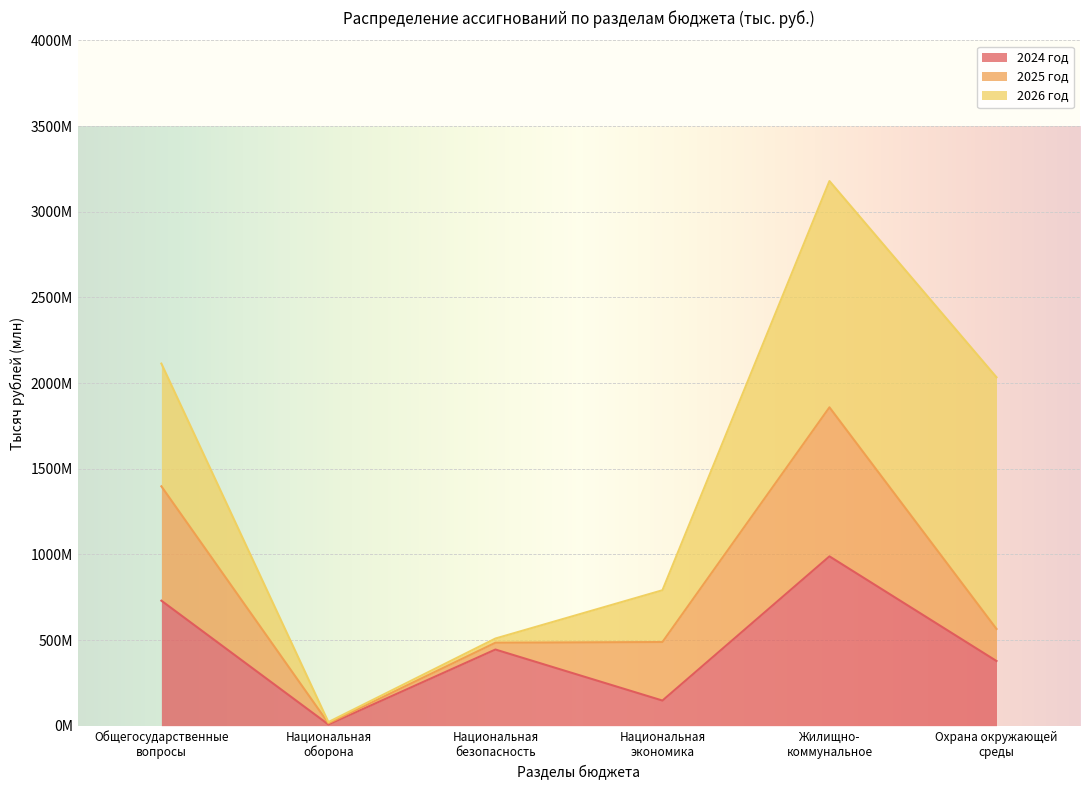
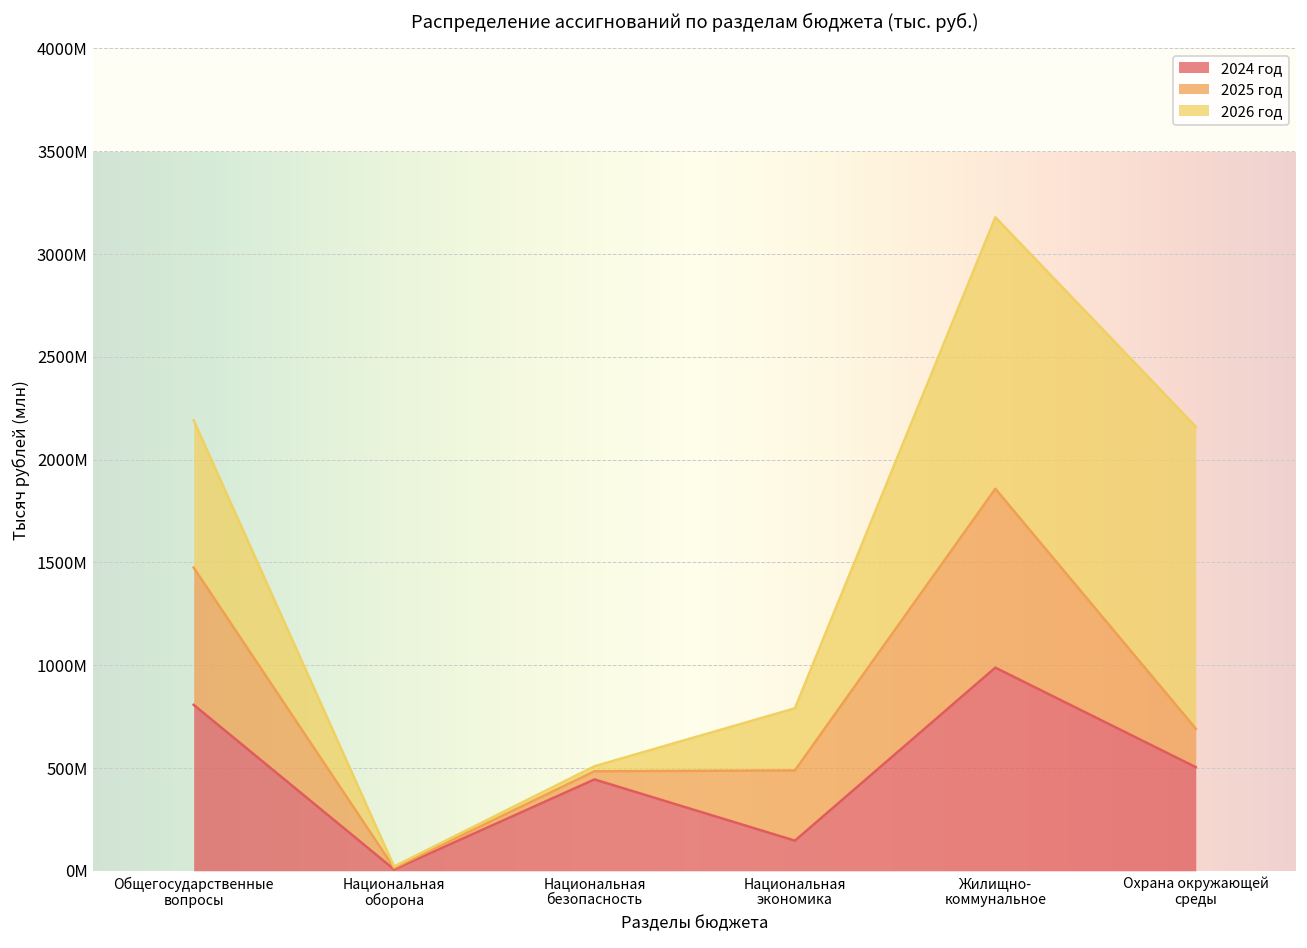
2024 год, Общегосударственные вопросы: 730000000 -> 810000000
2024 год, Охрана окружающей среды: 380000000 -> 500000000
